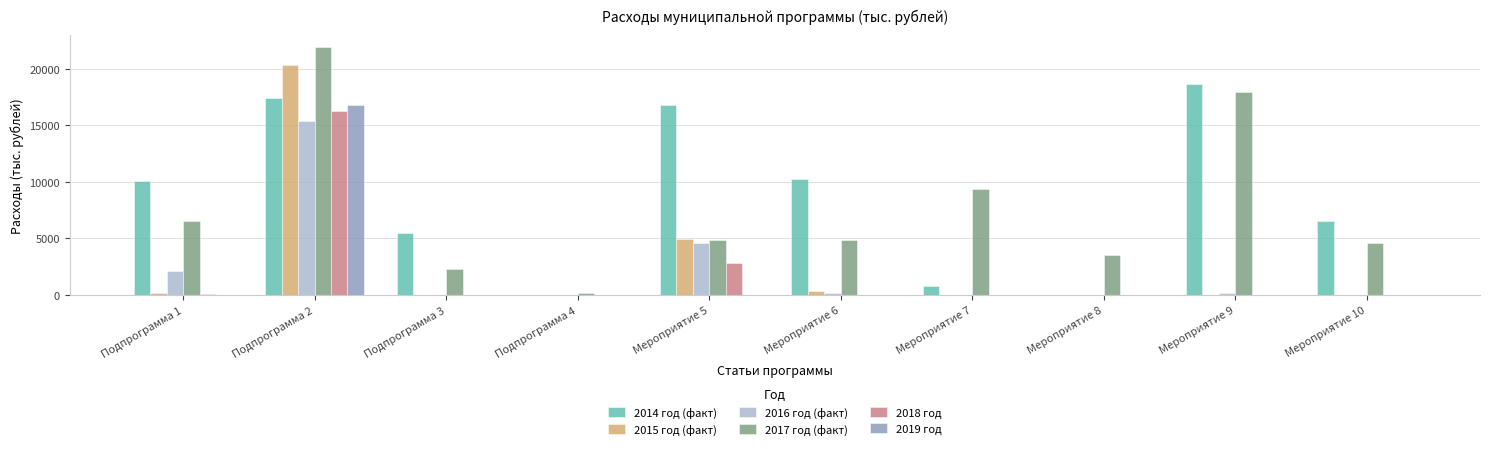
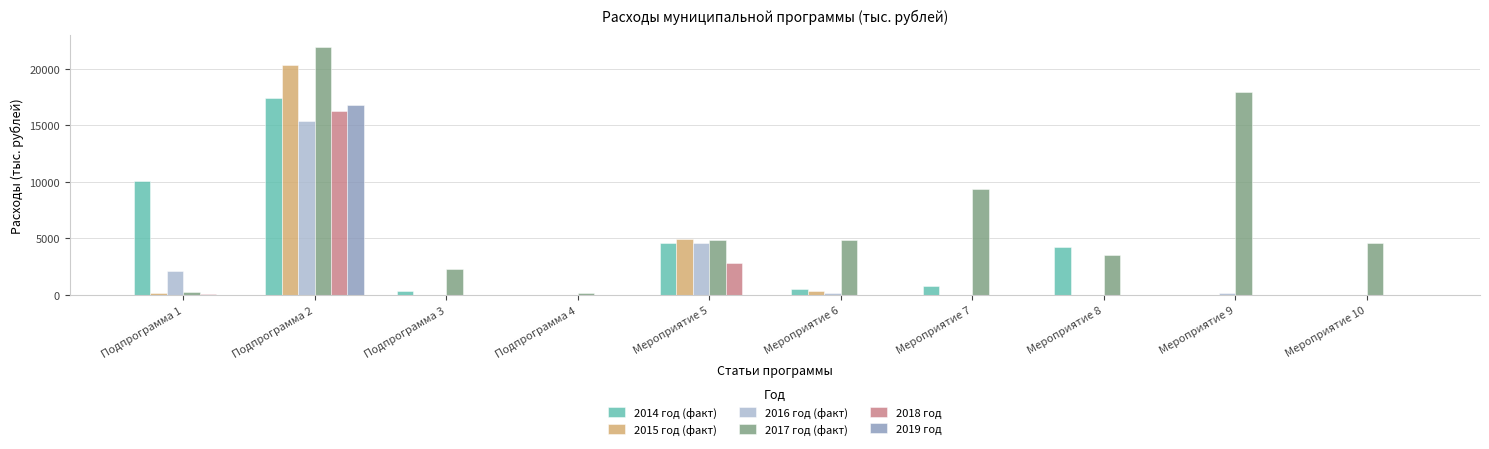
2017 год (факт), Подпрограмма 1: 6500 -> 200
2014 год (факт), Подпрограмма 3: 5500 -> 300
2014 год (факт), Мероприятие 5: 16800 -> 4600
2014 год (факт), Мероприятие 6: 10300 -> 500
2014 год (факт), Мероприятие 8: 0 -> 4200
2014 год (факт), Мероприятие 9: 18600 -> 0
2014 год (факт), Мероприятие 10: 6500 -> 0
